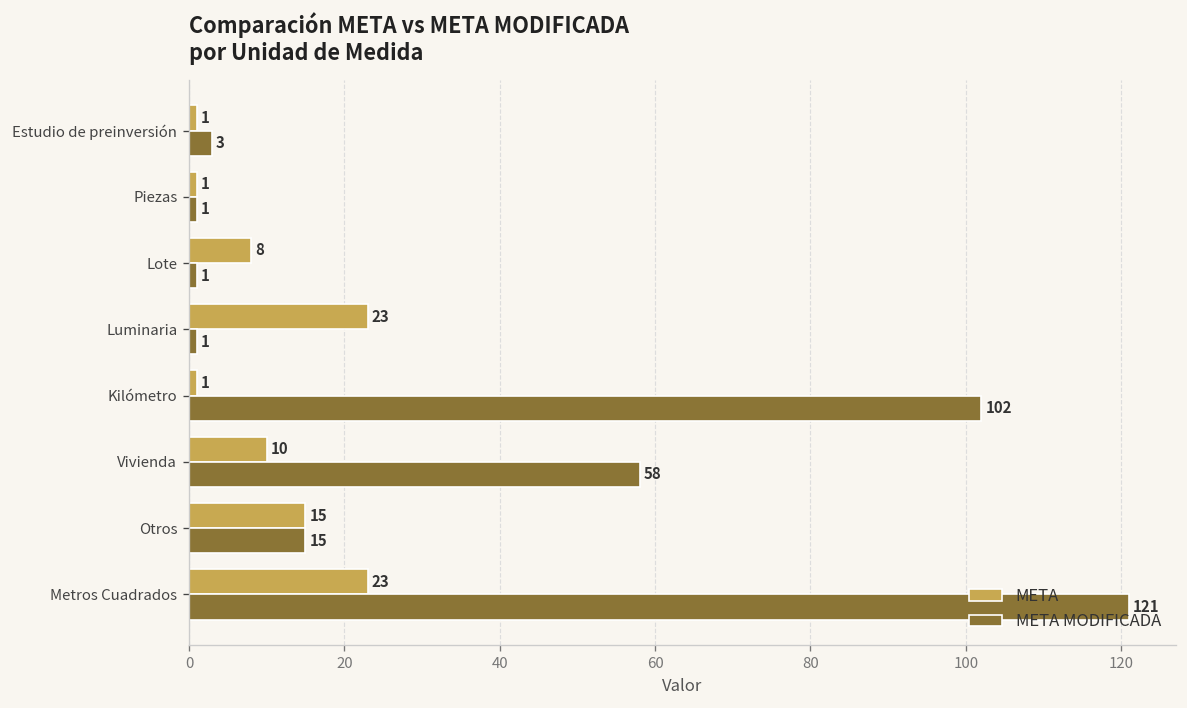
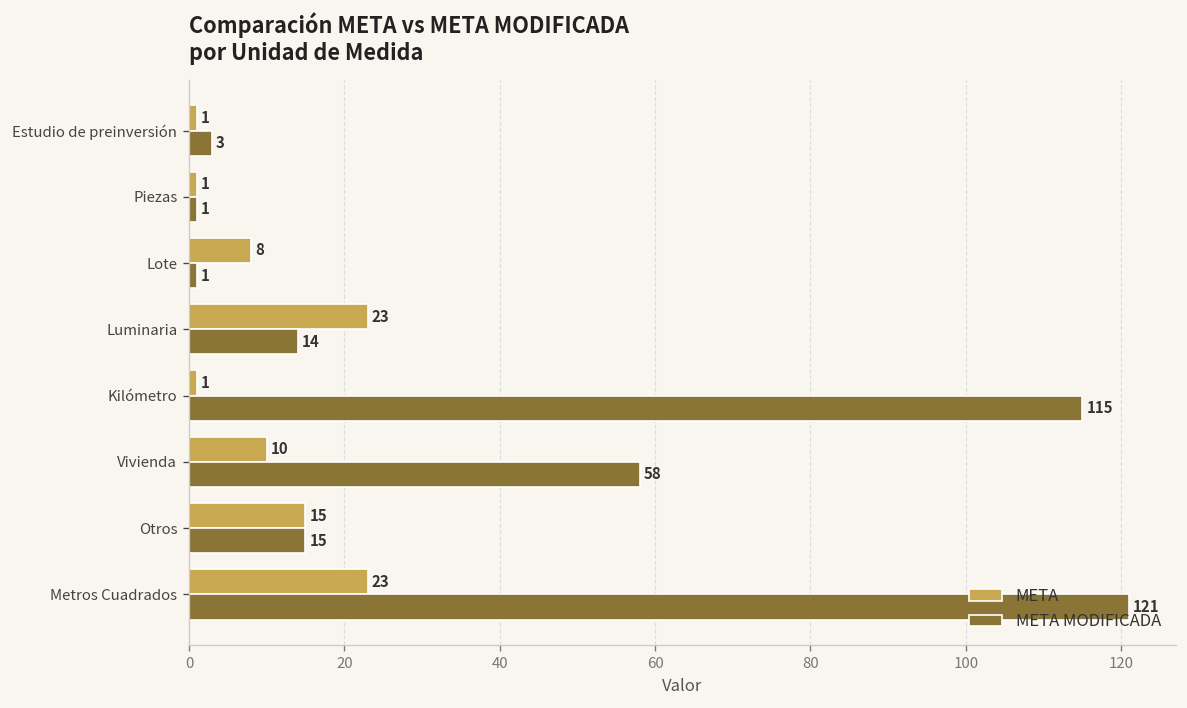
META MODIFICADA, Luminaria: 1 -> 14
META MODIFICADA, Kilómetro: 102 -> 115
